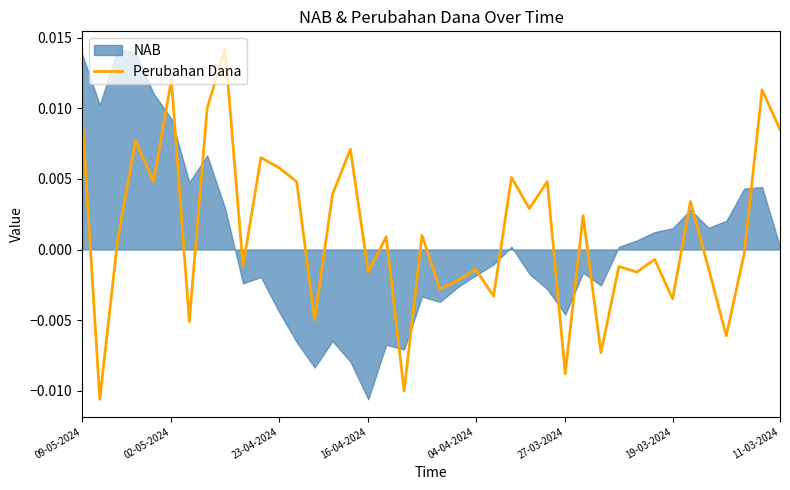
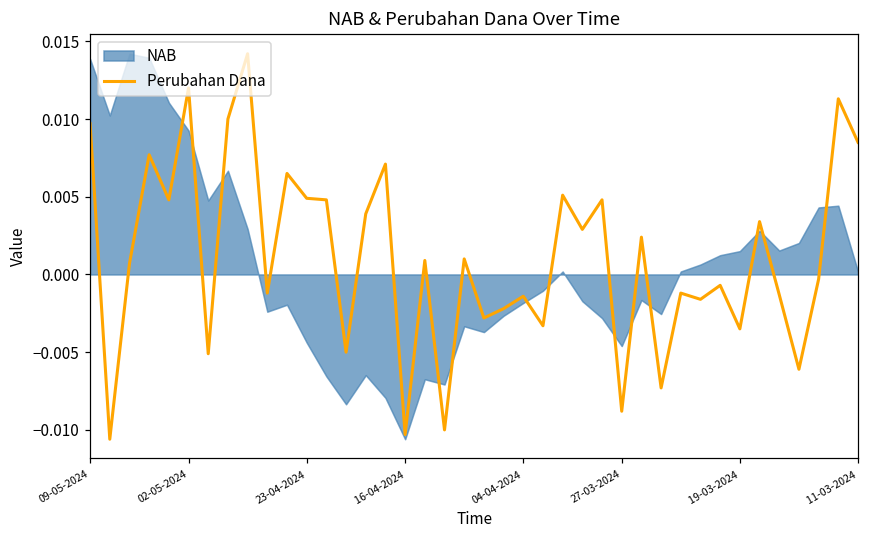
Perubahan Dana, 23-04-2024: 0.0058 -> 0.0049
Perubahan Dana, 16-04-2024: -0.0016 -> -0.0103
